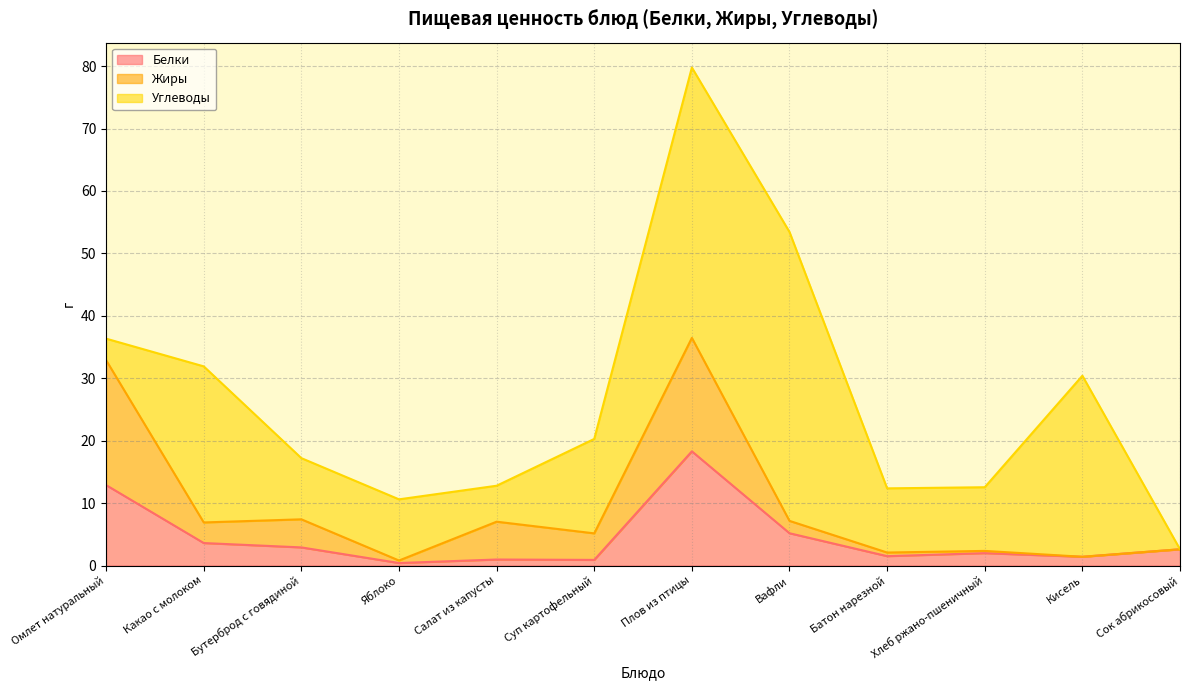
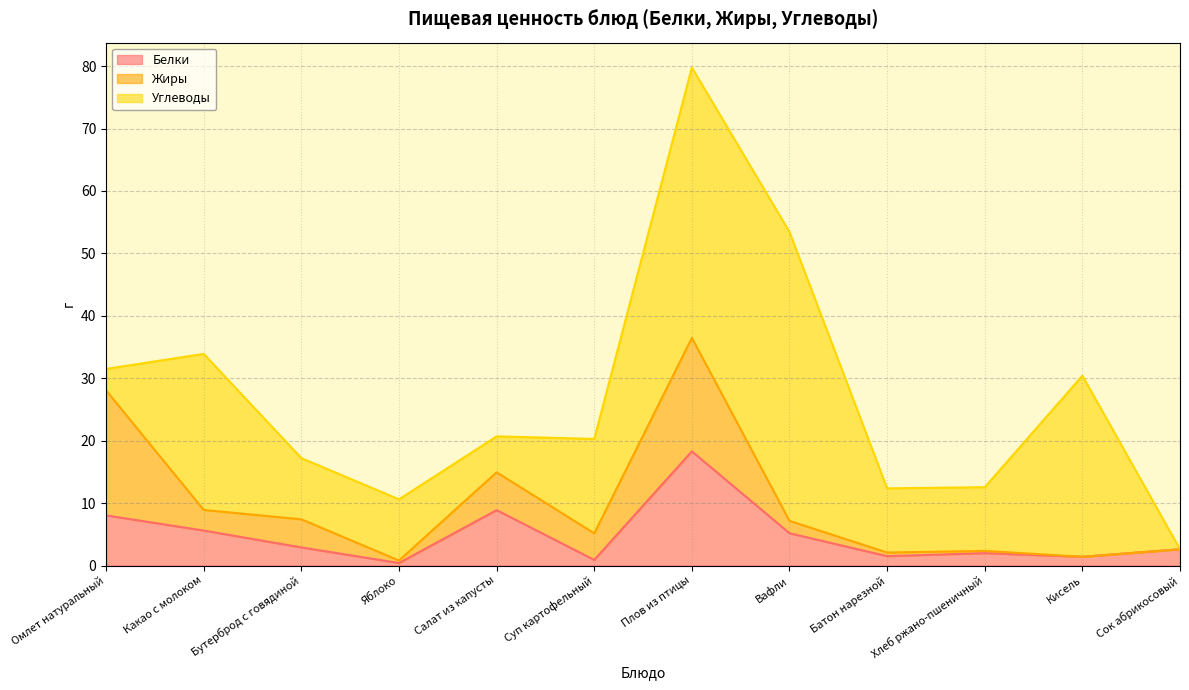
Белки, Омлет натуральный: 13 -> 8
Белки, Какао с молоком: 4 -> 6
Белки, Салат из капусты: 1 -> 9
